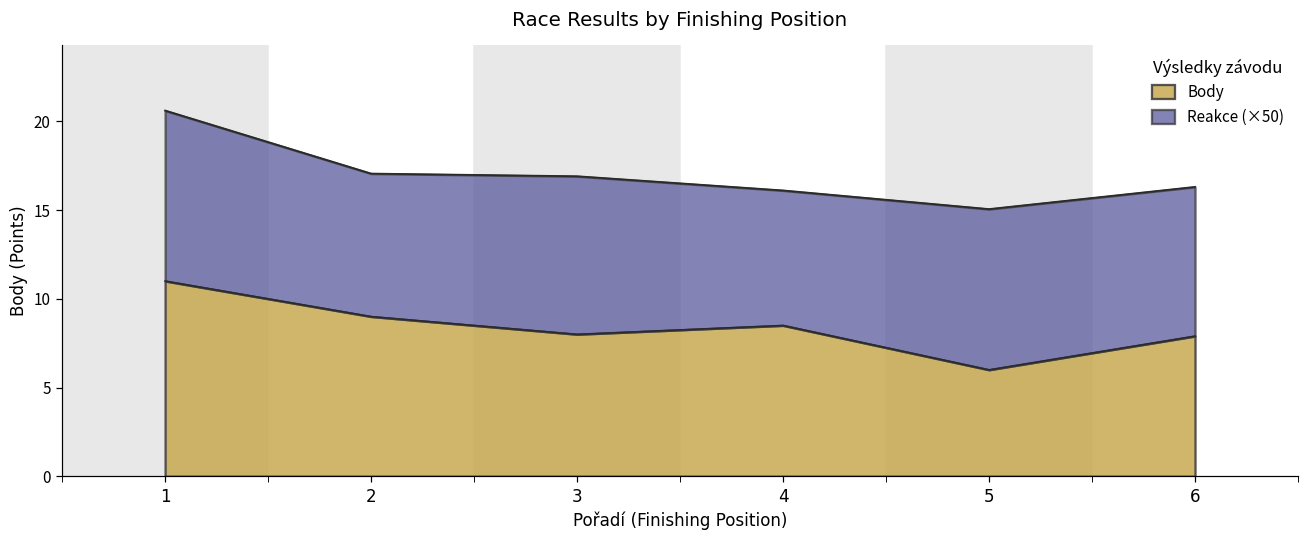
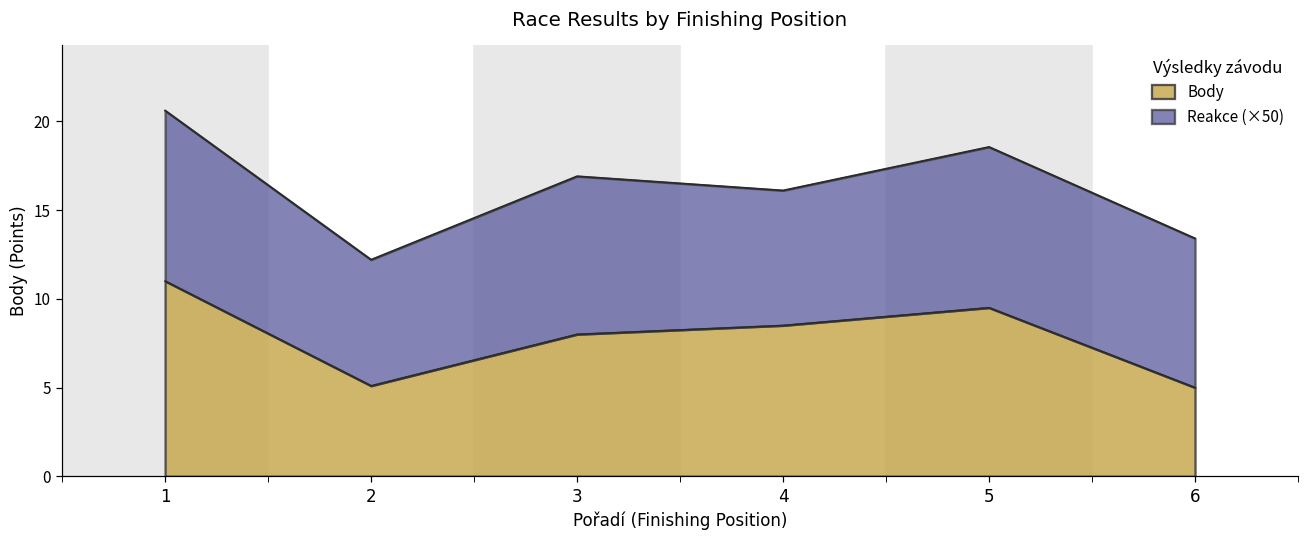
Body, 2: 9.0 -> 5.1
Reakce (×50), 2: 8.1 -> 7.1
Body, 5: 6.0 -> 9.5
Body, 6: 7.9 -> 5.0
